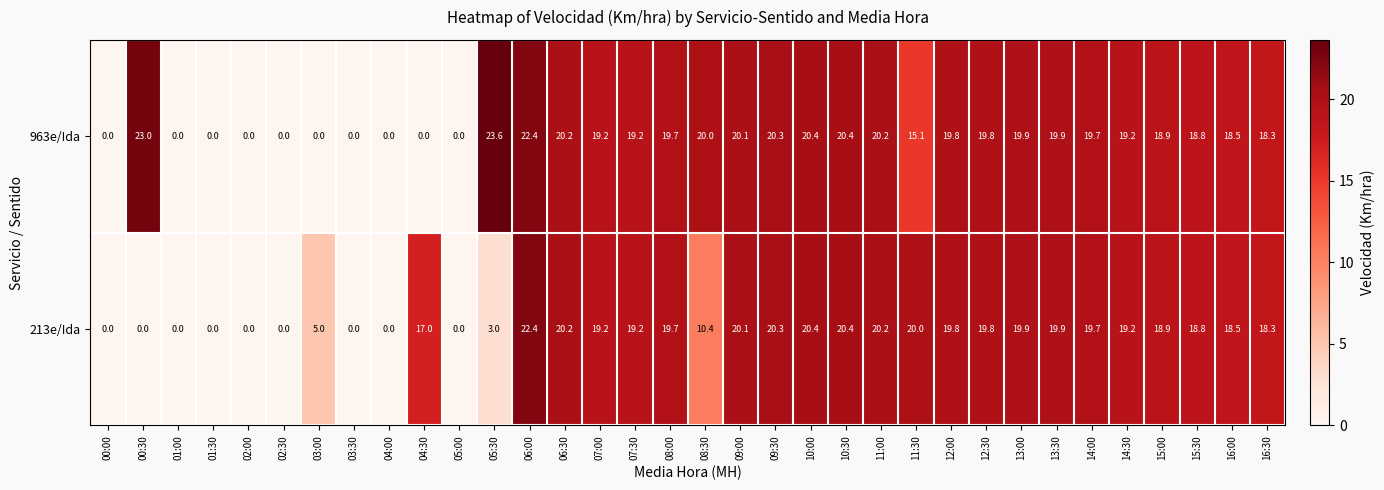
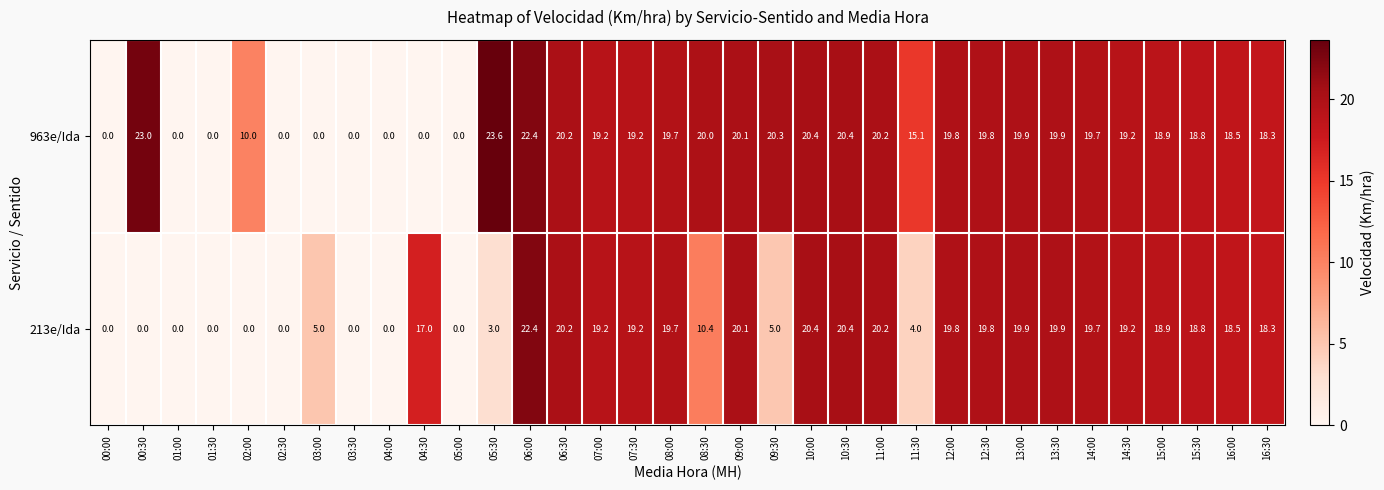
963e/Ida, 02:00: 0.0 -> 10.0
213e/Ida, 09:30: 20.3 -> 5.0
213e/Ida, 11:30: 20.0 -> 4.0
